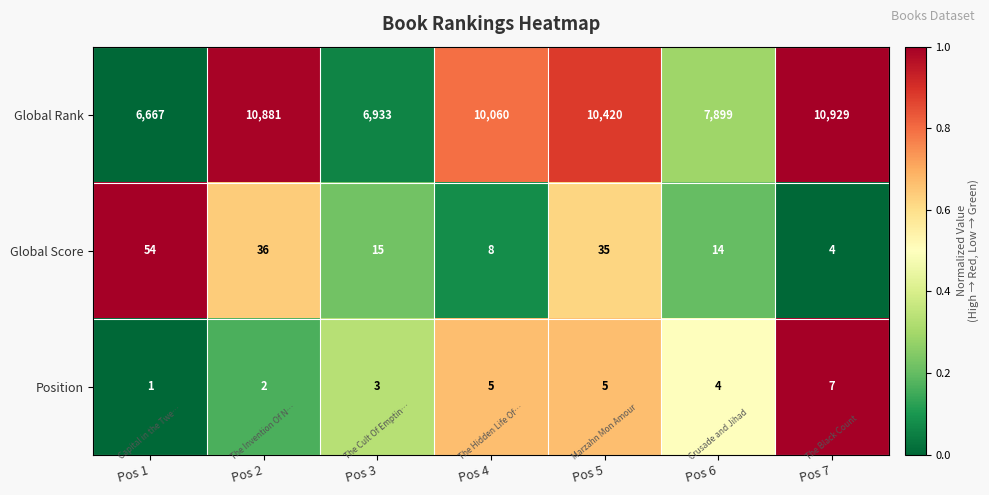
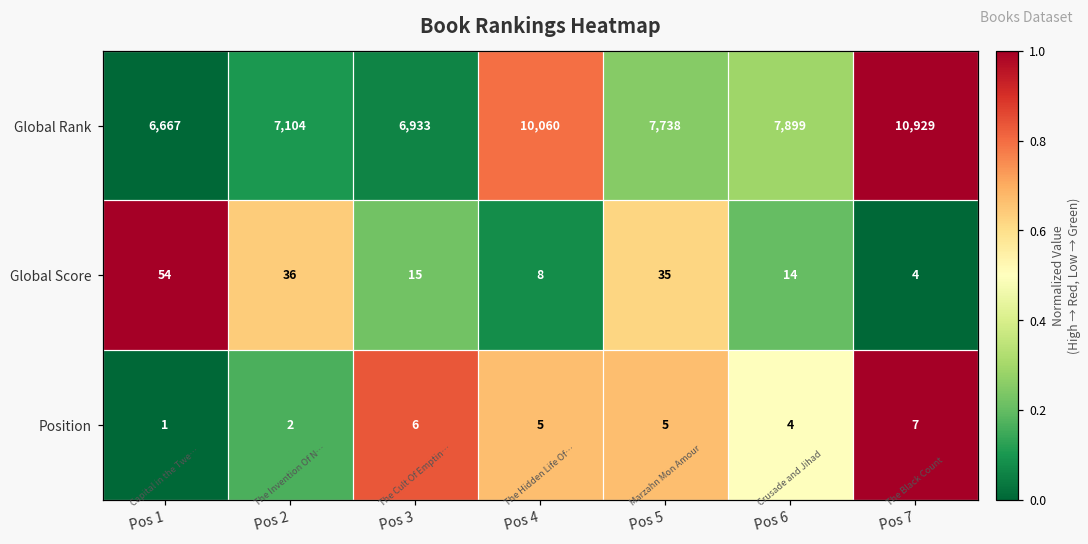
Global Rank, Pos 2: 10,881 -> 7,104
Global Rank, Pos 5: 10,420 -> 7,738
Position, Pos 3: 3 -> 6
